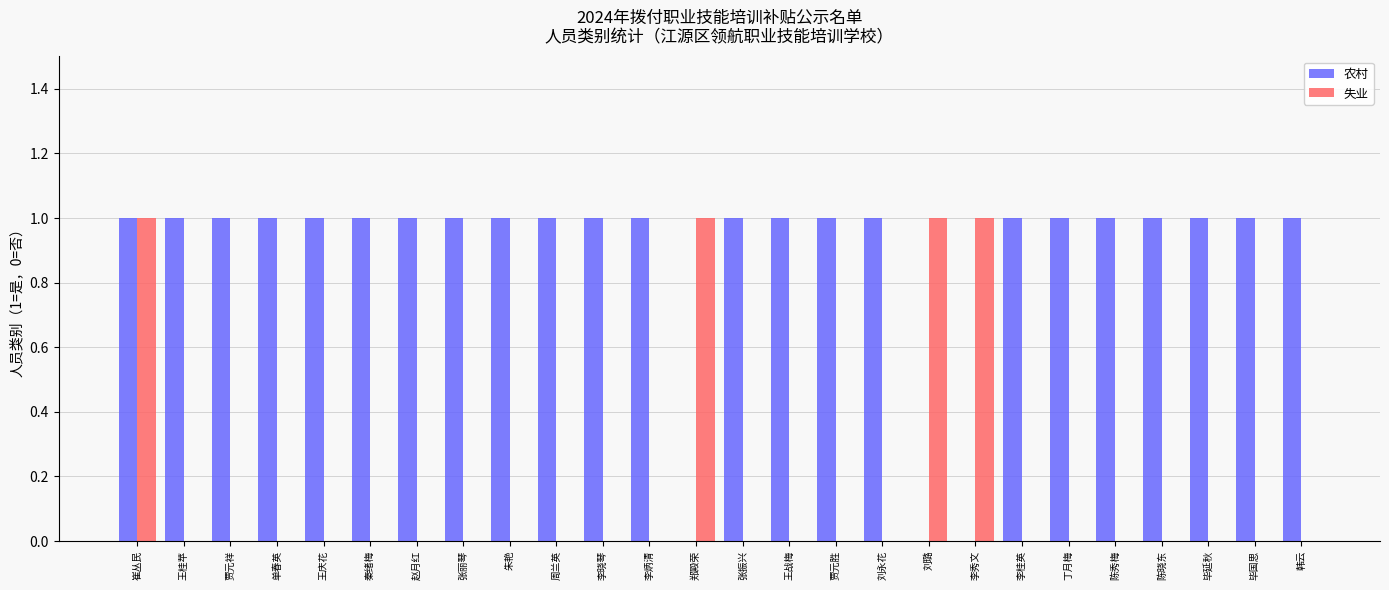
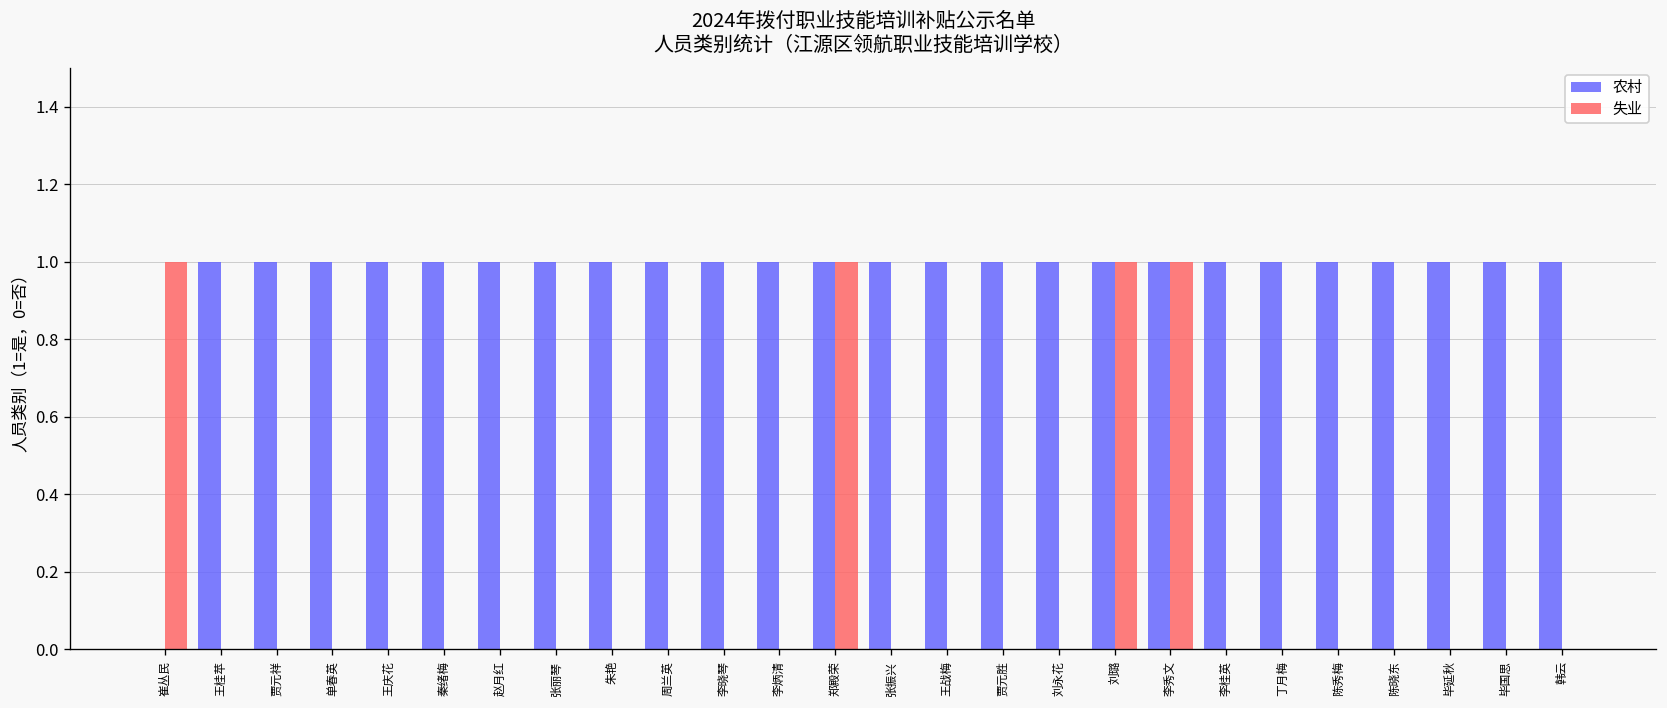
农村, 崔丛民: 1 -> 0
农村, 郑殿荣: 0 -> 1
农村, 刘璐: 0 -> 1
农村, 李秀文: 0 -> 1
